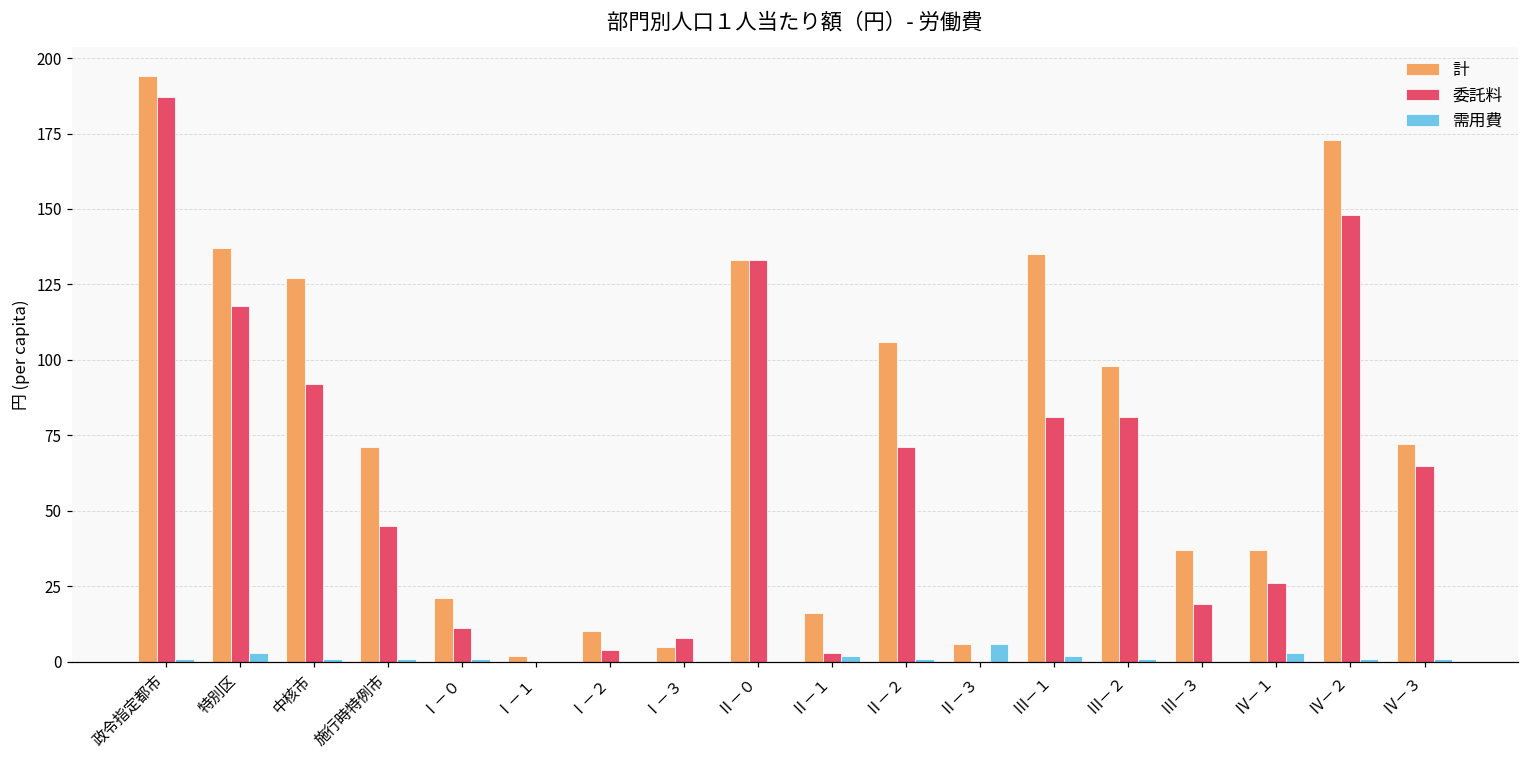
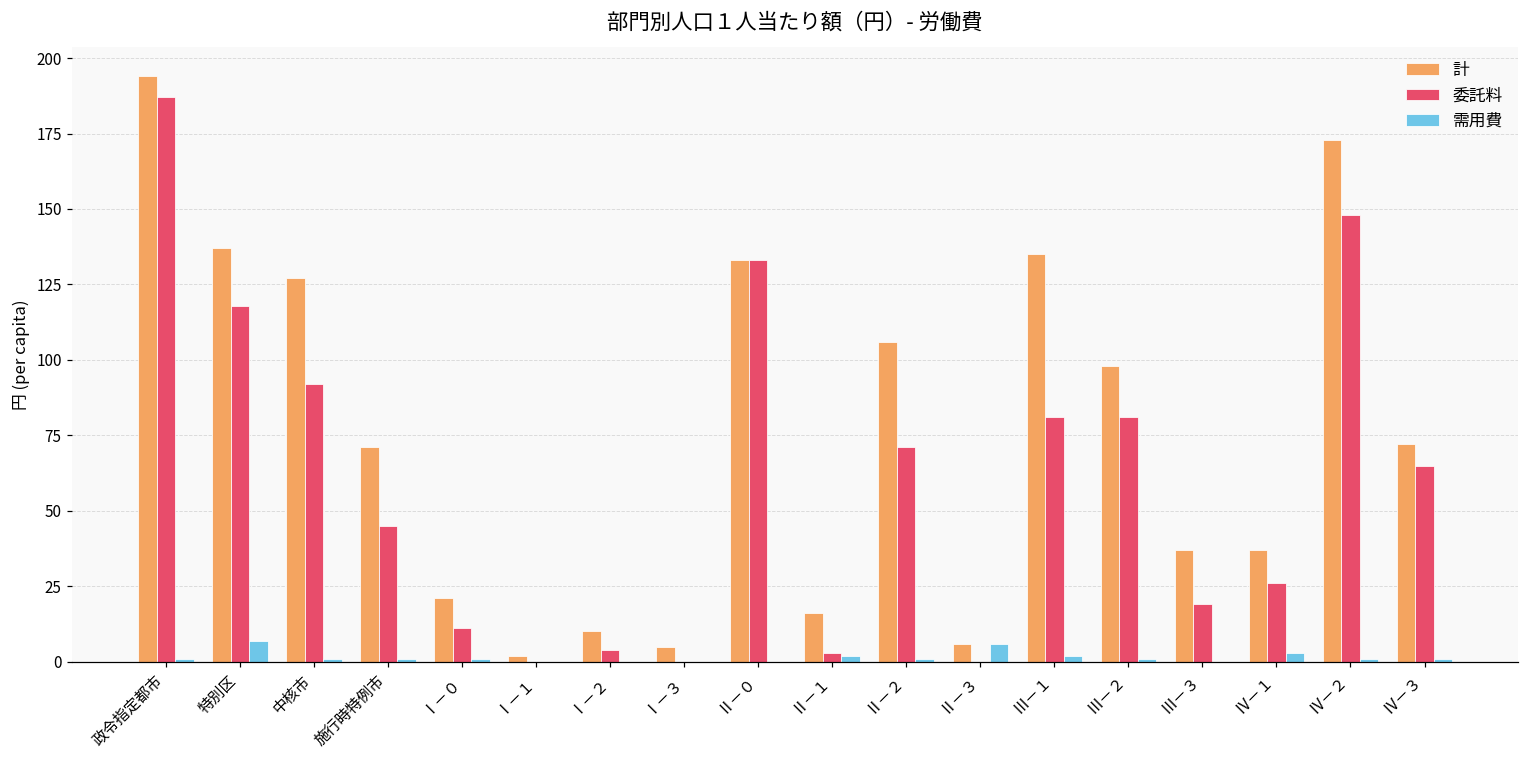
需用費, 特別区: 3 -> 7
委託料, Ⅰ－３: 8 -> 0
